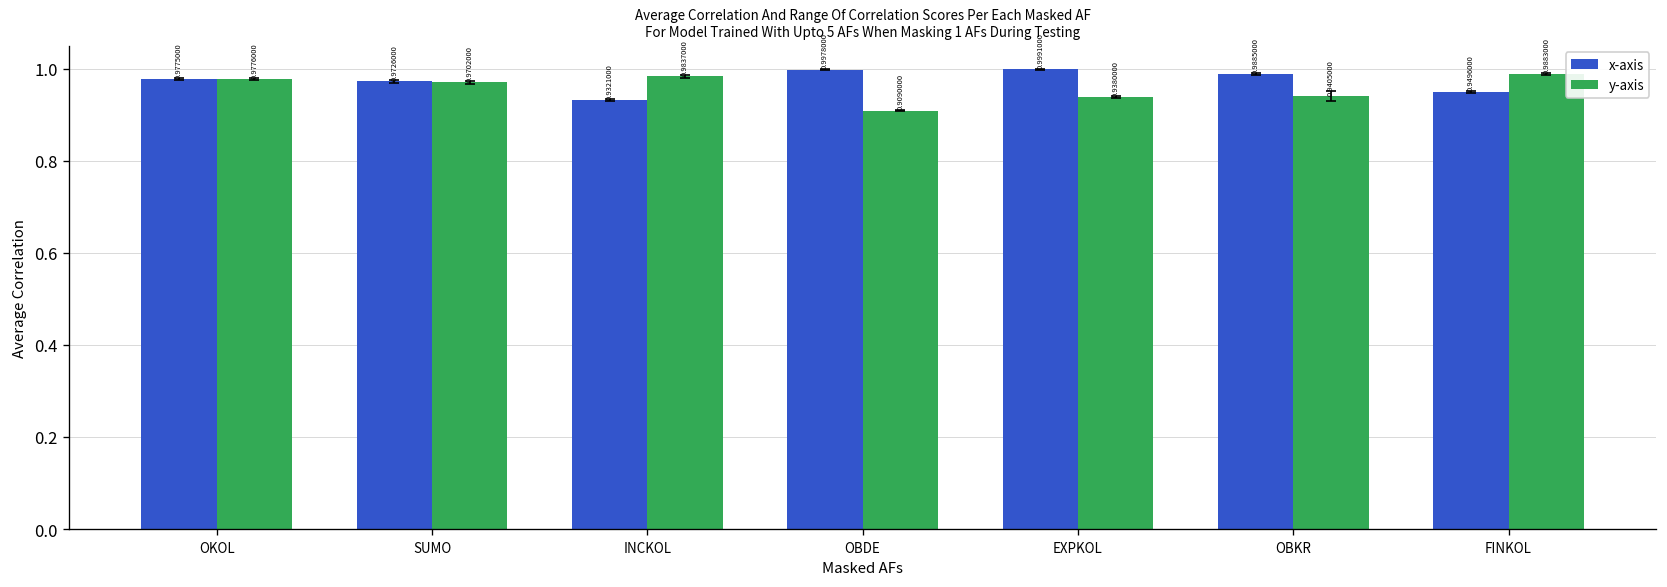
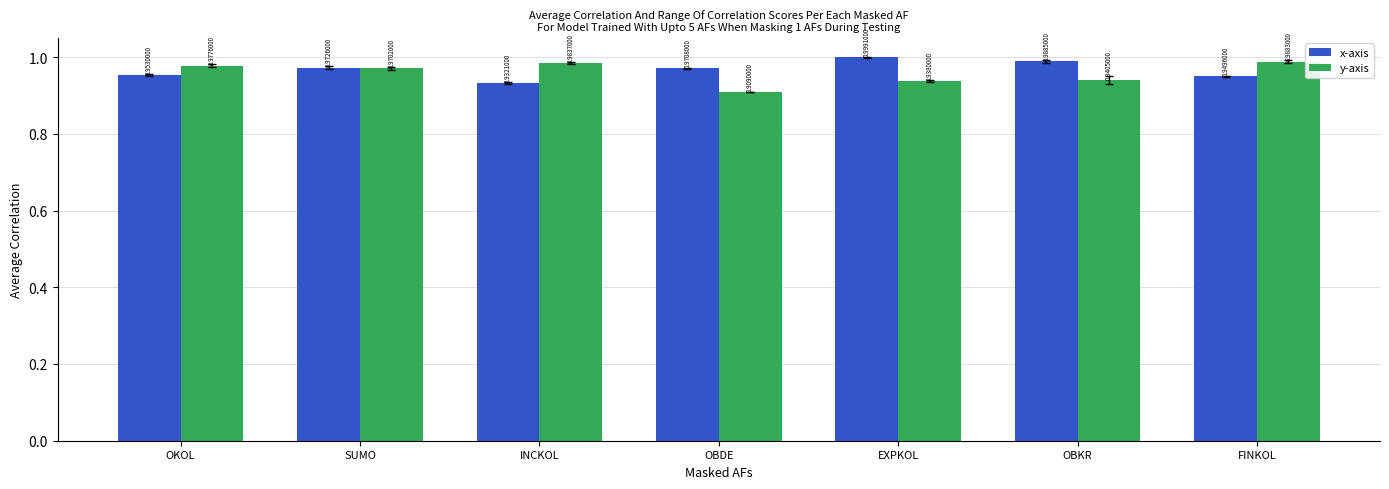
x-axis, OKOL: 0.9775000 -> 0.9530000
x-axis, OBDE: 0.9978000 -> 0.9708000
